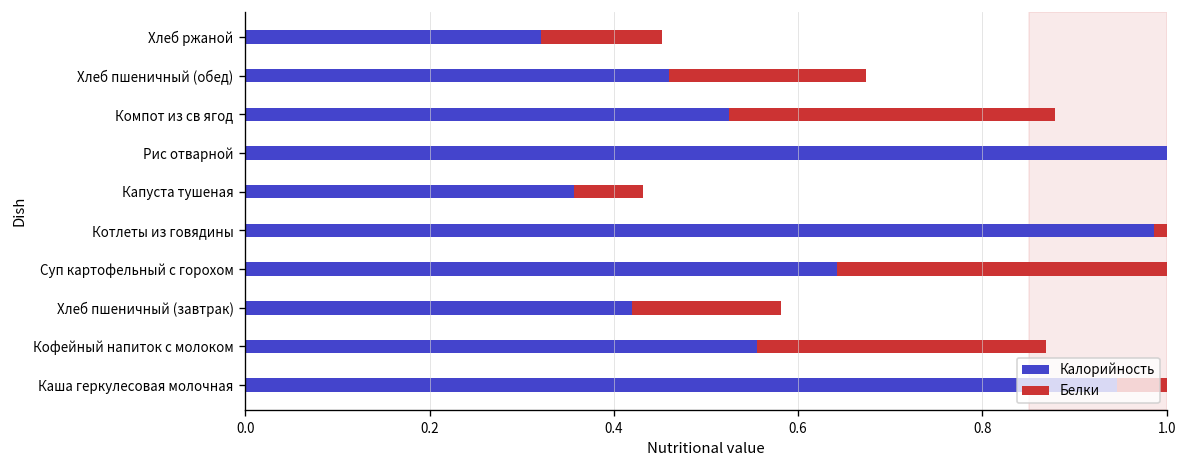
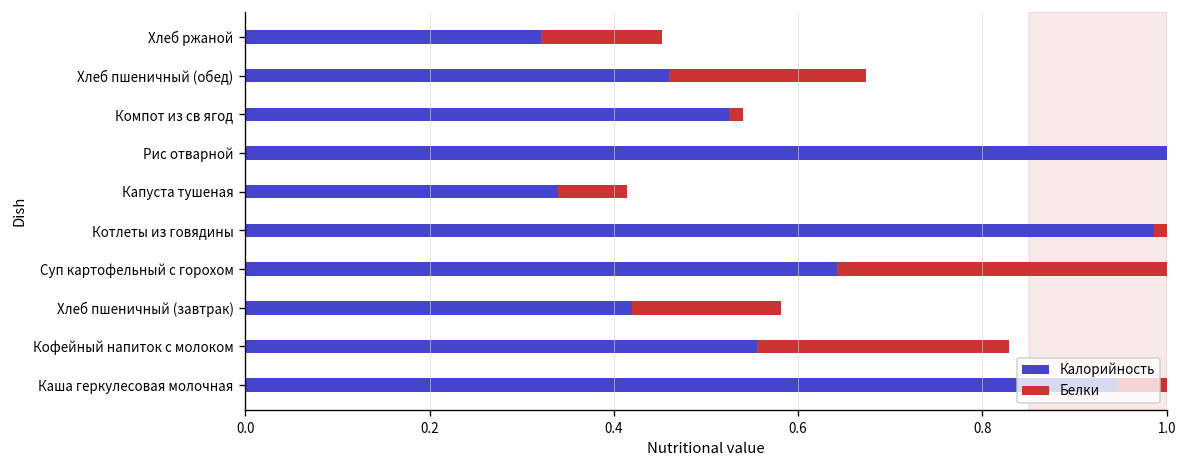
Белки, Компот из св ягод: 0.35 -> 0.02
Калорийность, Капуста тушеная: 0.36 -> 0.34
Белки, Кофейный напиток с молоком: 0.31 -> 0.27
